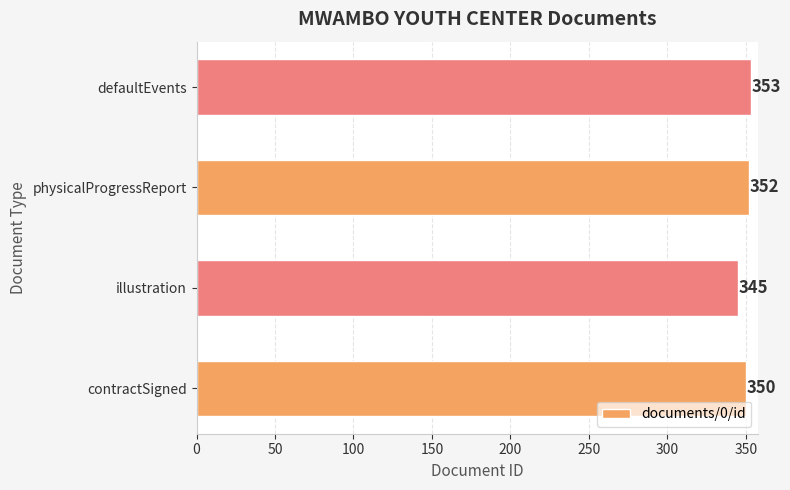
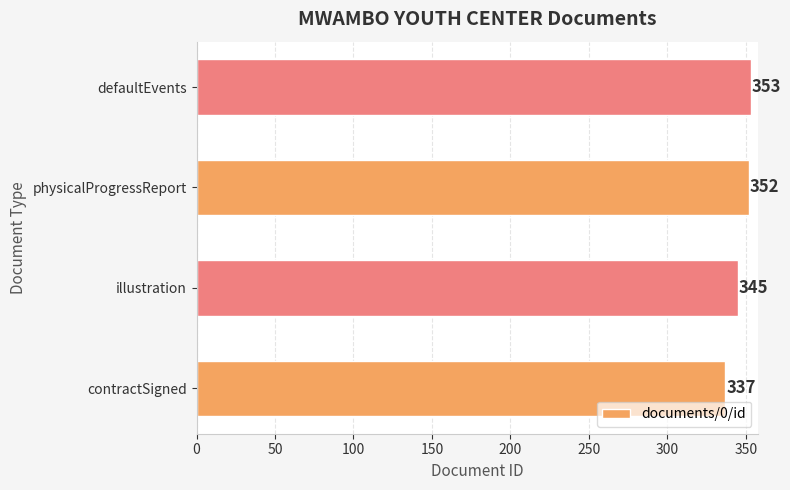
contractSigned: 350 -> 337
